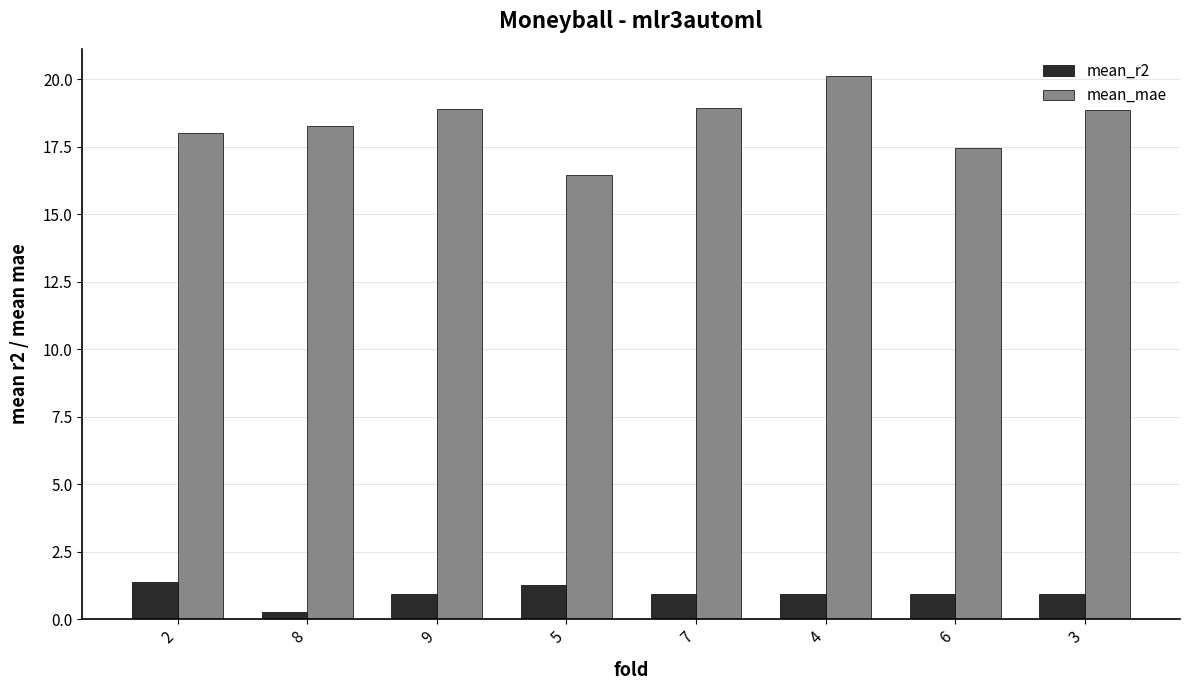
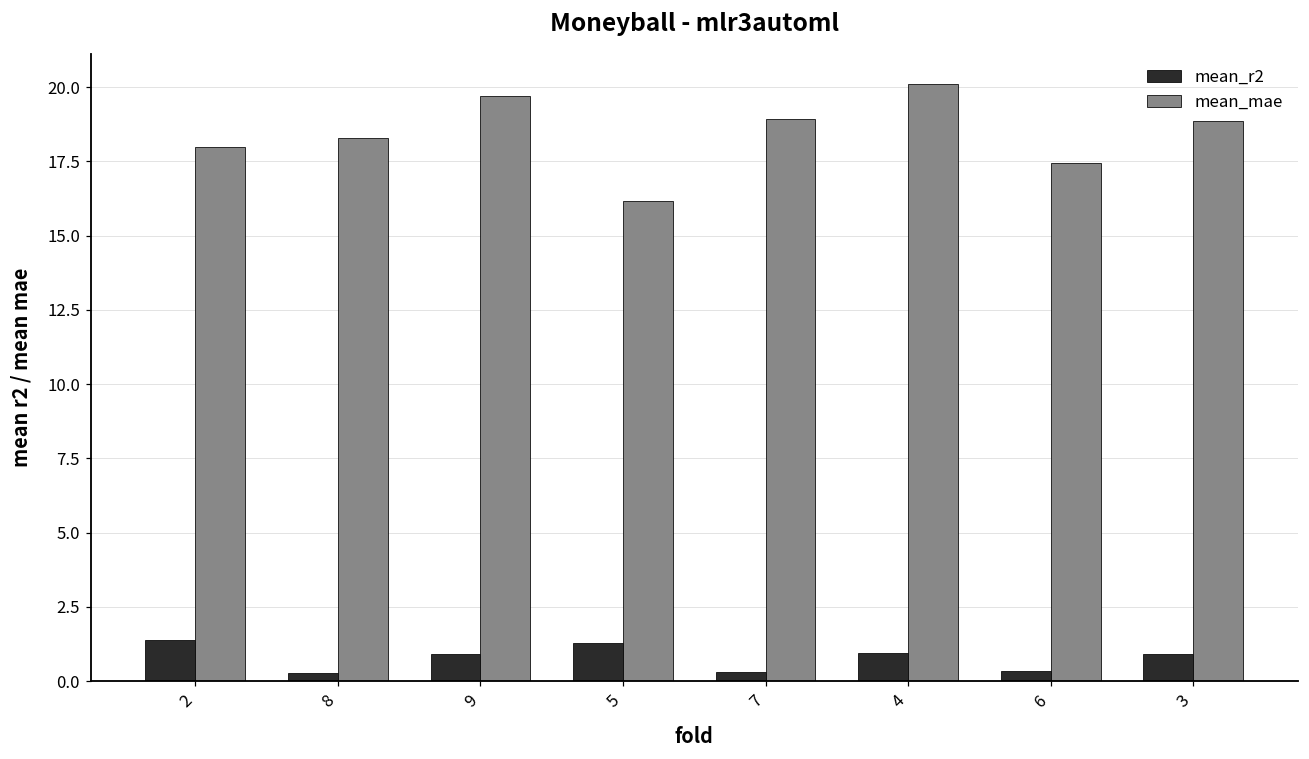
mean_mae, 9: 18.9 -> 19.7
mean_mae, 5: 16.5 -> 16.2
mean_r2, 7: 0.9 -> 0.3
mean_r2, 6: 0.9 -> 0.3
